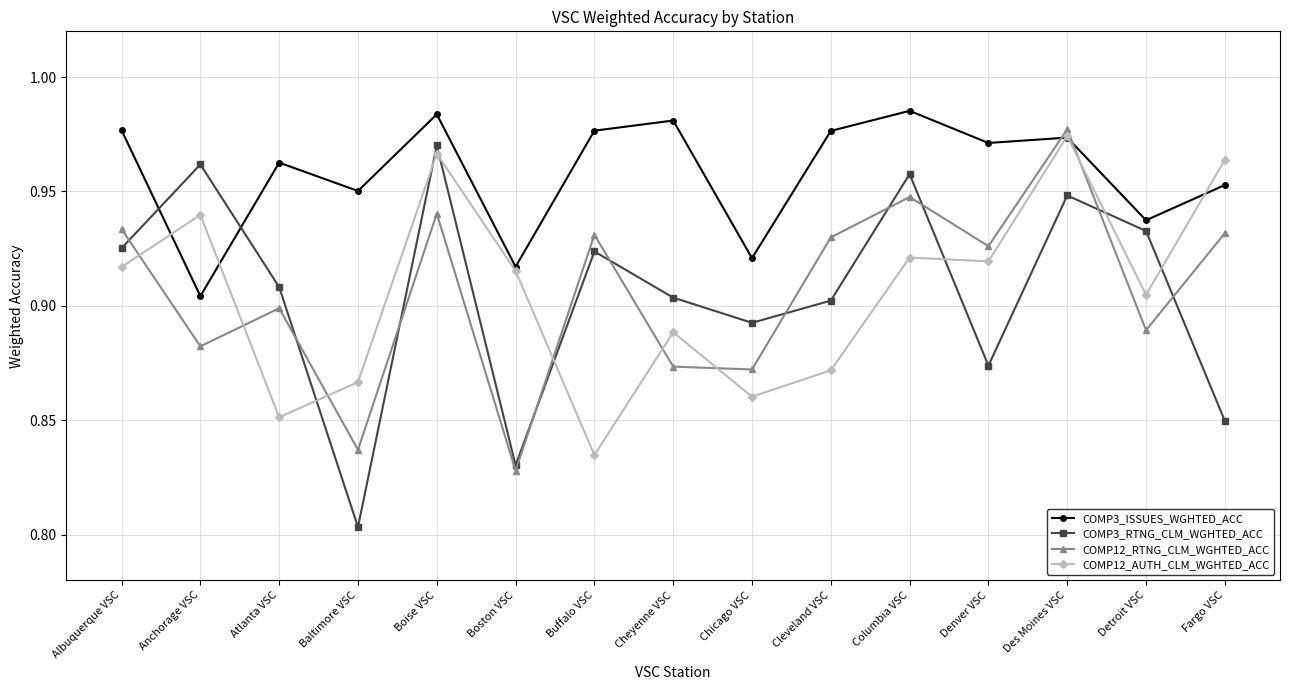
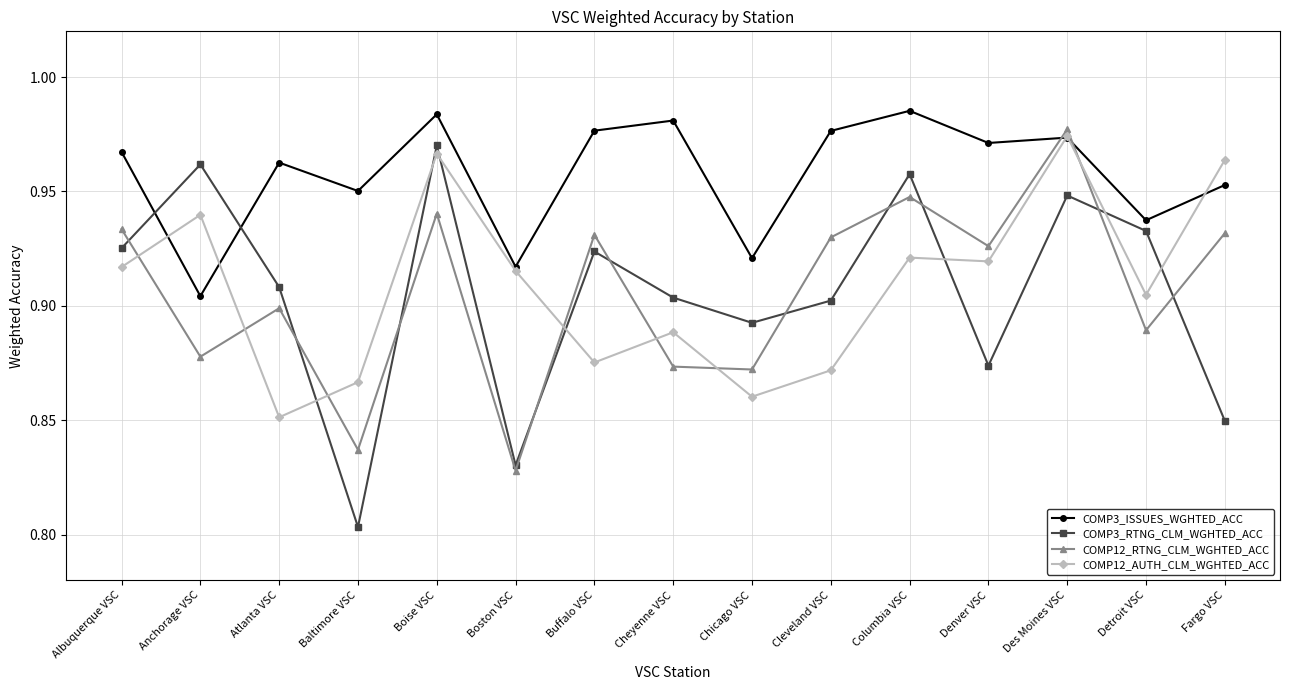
COMP3_ISSUES_WGHTED_ACC, Albuquerque VSC: 0.977 -> 0.967
COMP12_RTNG_CLM_WGHTED_ACC, Anchorage VSC: 0.882 -> 0.878
COMP12_AUTH_CLM_WGHTED_ACC, Buffalo VSC: 0.835 -> 0.875
